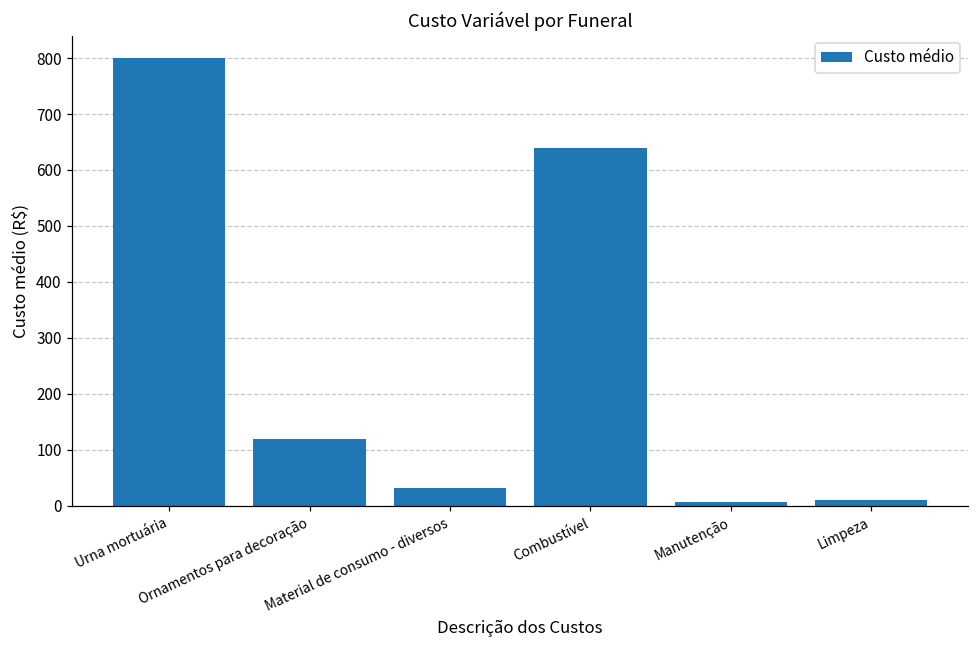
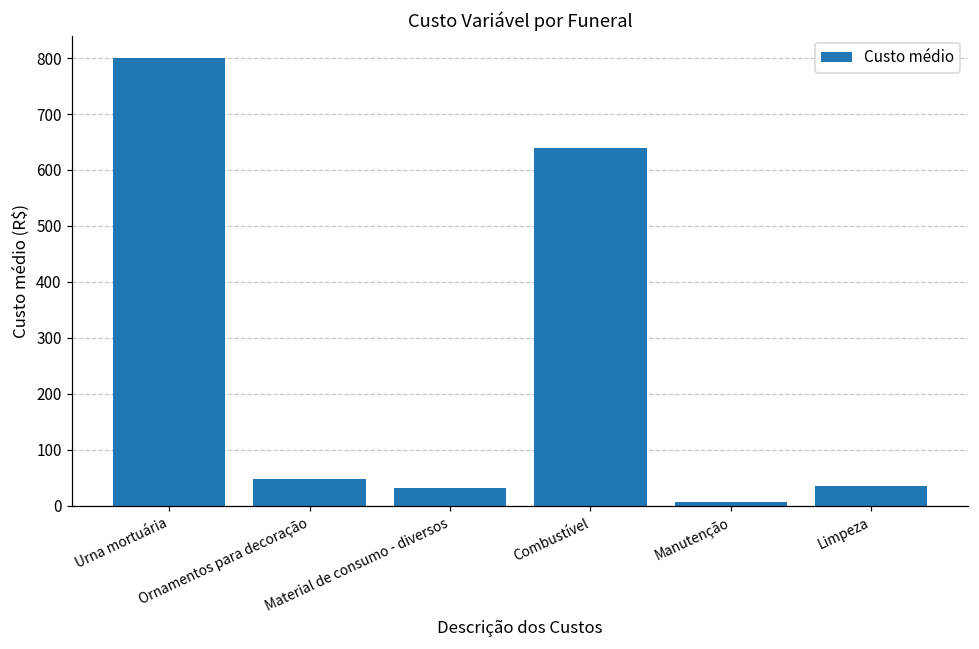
Ornamentos para decoração: 120 -> 50
Limpeza: 10 -> 40
